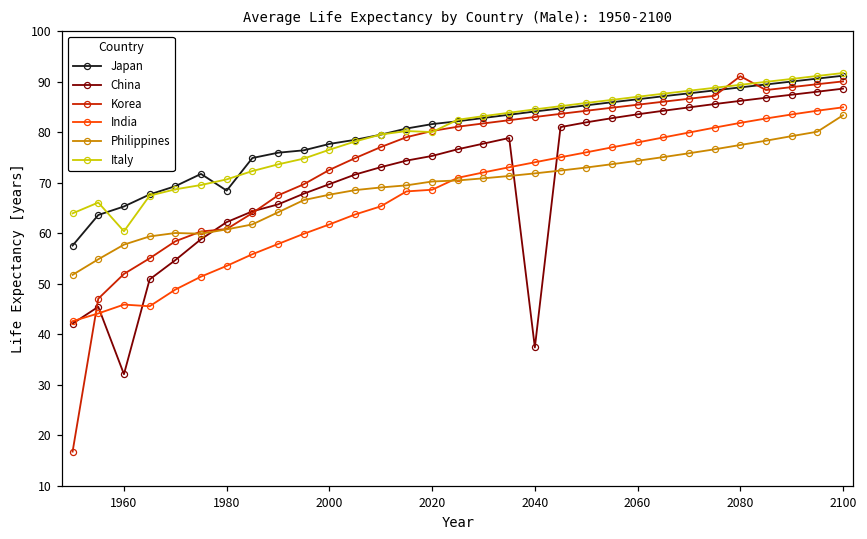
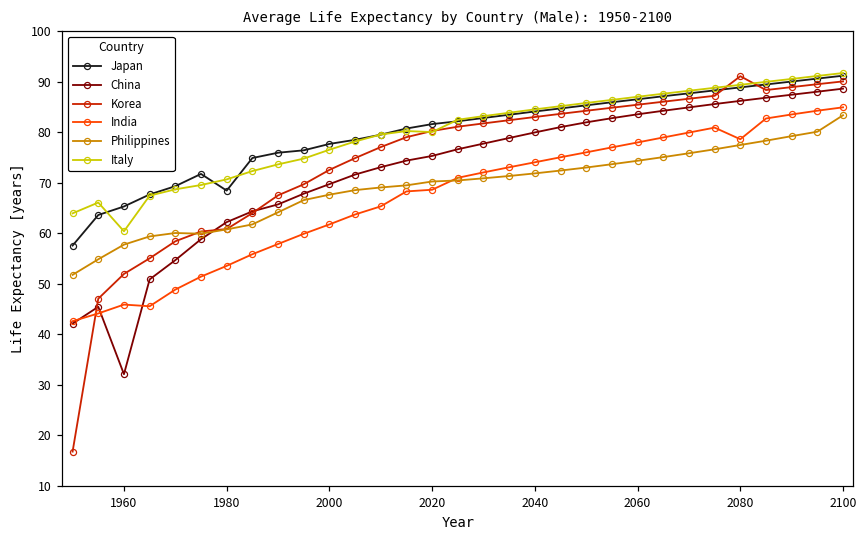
China, 2040: 37 -> 80
India, 2080: 82 -> 79
